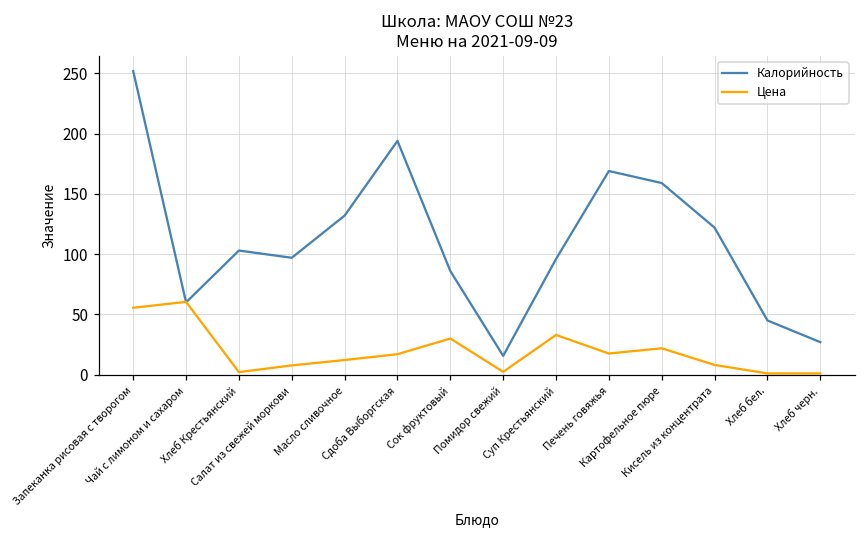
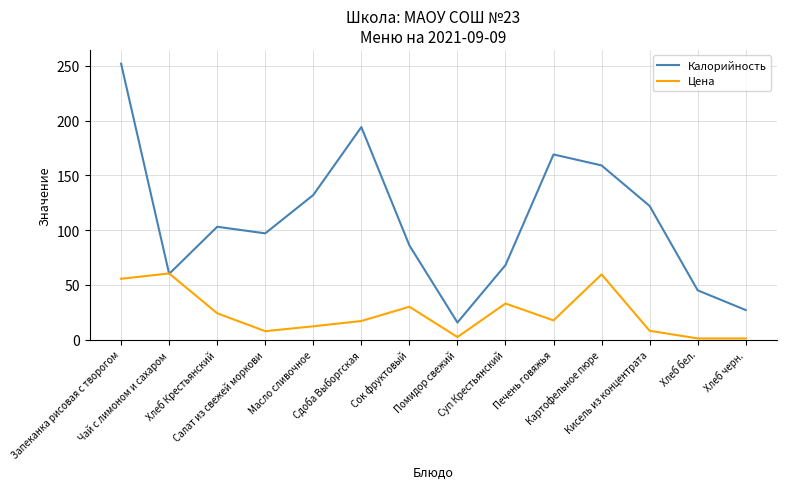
Цена, Хлеб Крестьянский: 2 -> 24
Калорийность, Суп Крестьянский: 96 -> 68
Цена, Картофельное пюре: 22 -> 60
